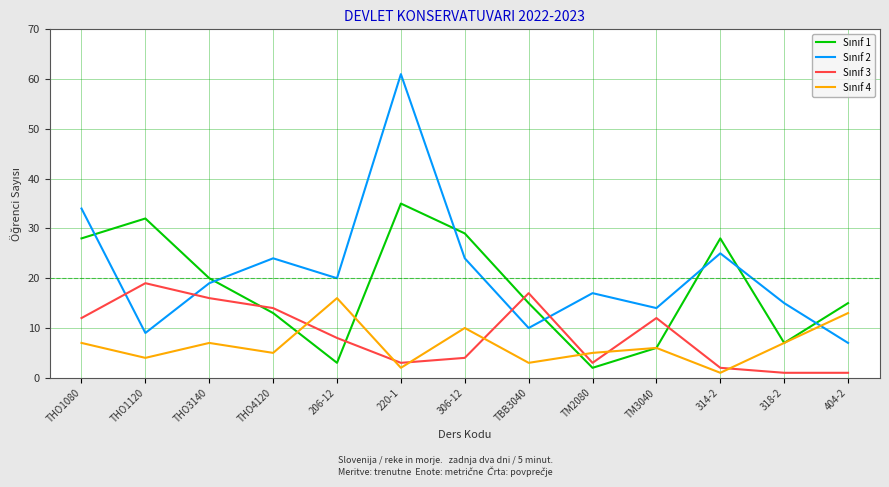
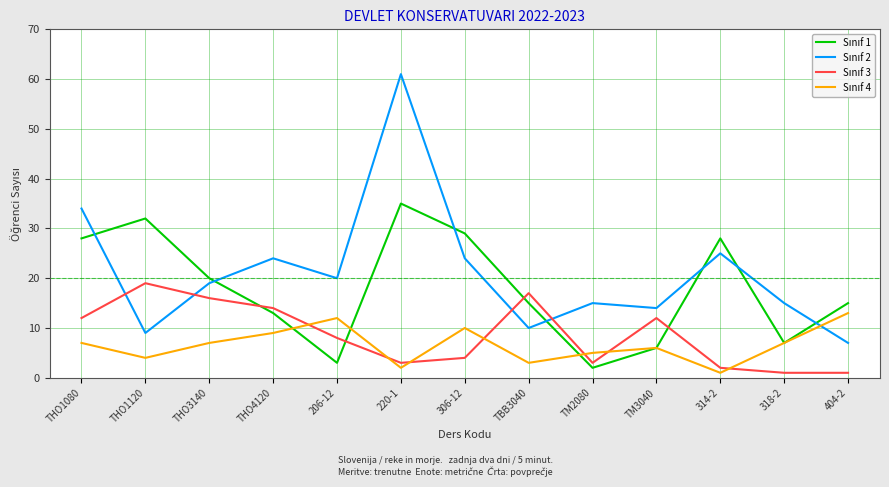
Sınıf 4, THO4120: 5 -> 9
Sınıf 4, 206-12: 16 -> 12
Sınıf 2, TM2080: 17 -> 15
